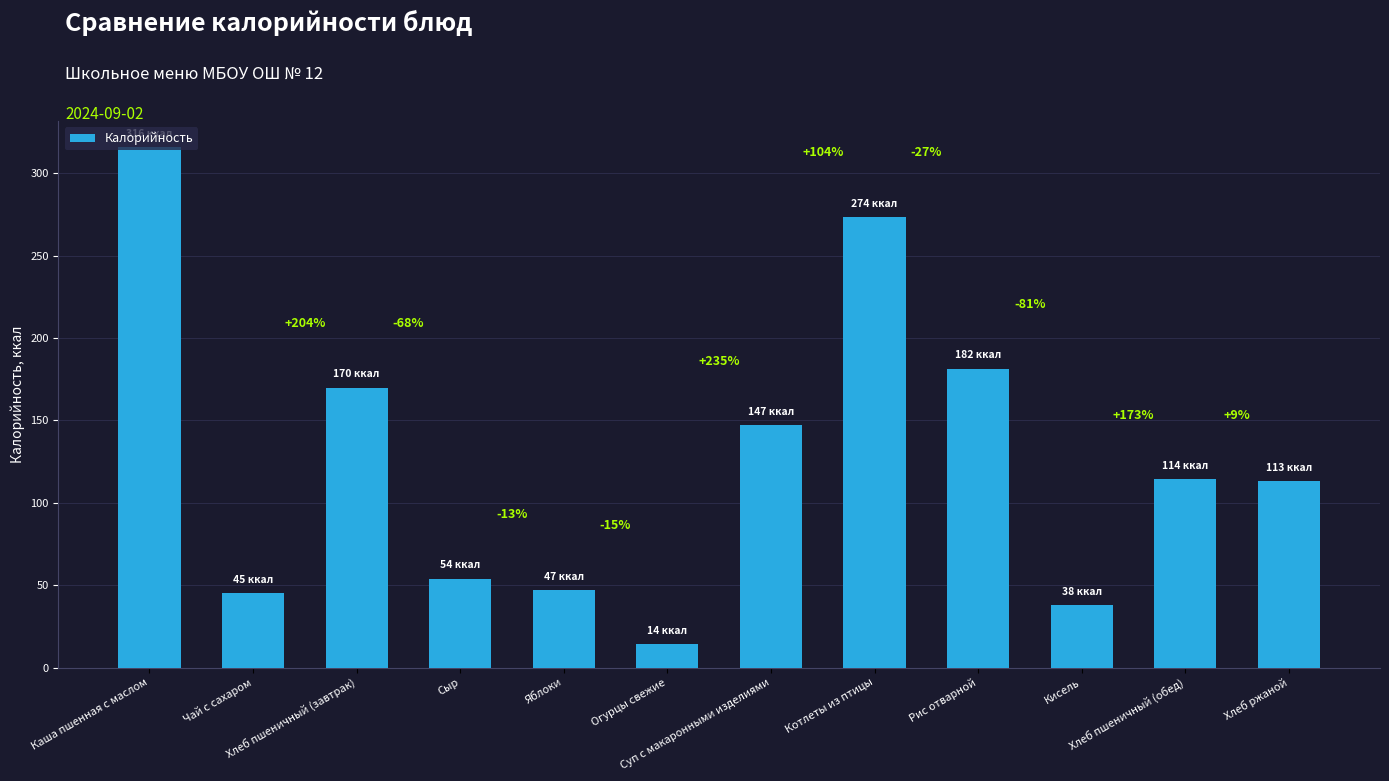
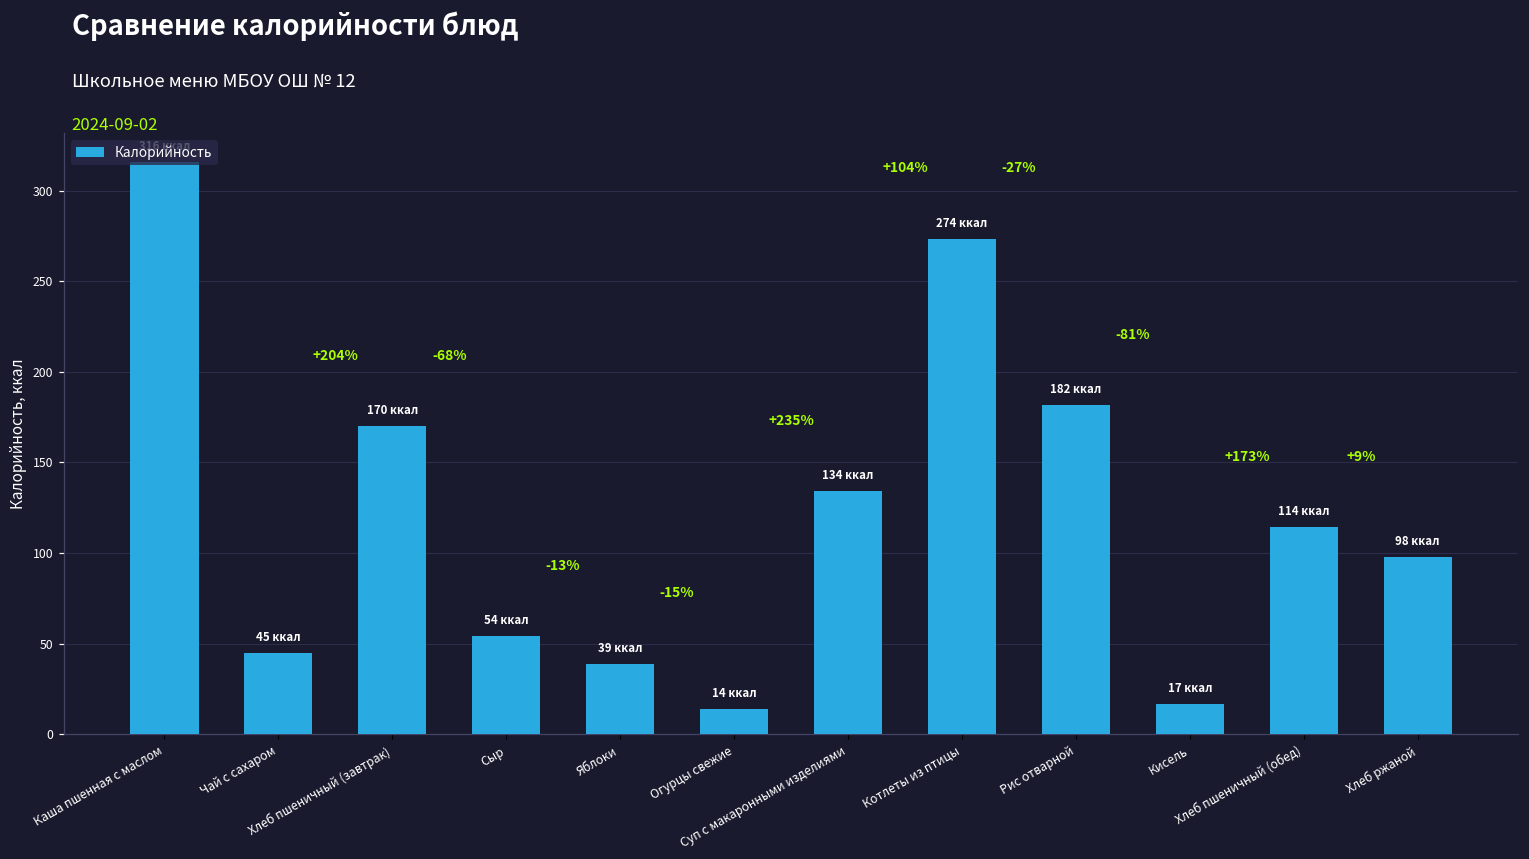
Яблоки: 47 -> 39
Суп с макаронными изделиями: 147 -> 134
Кисель: 38 -> 17
Хлеб ржаной: 113 -> 98
